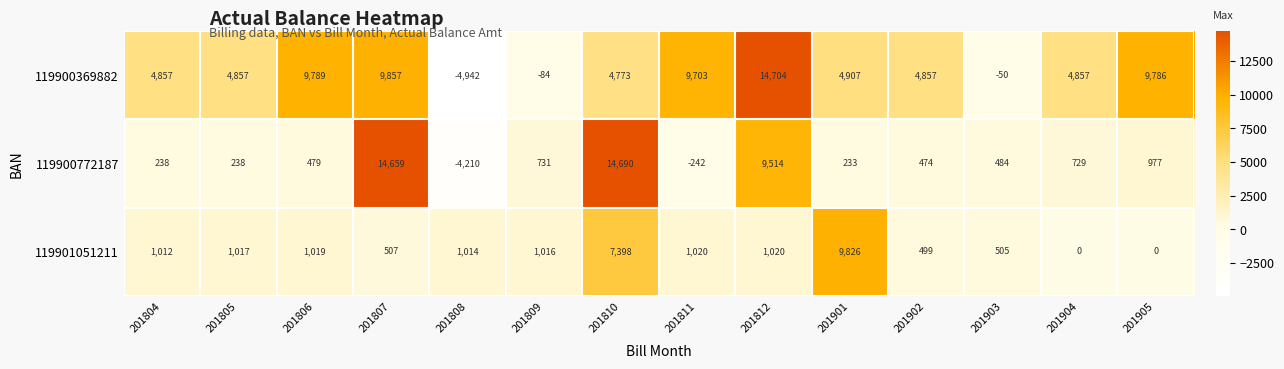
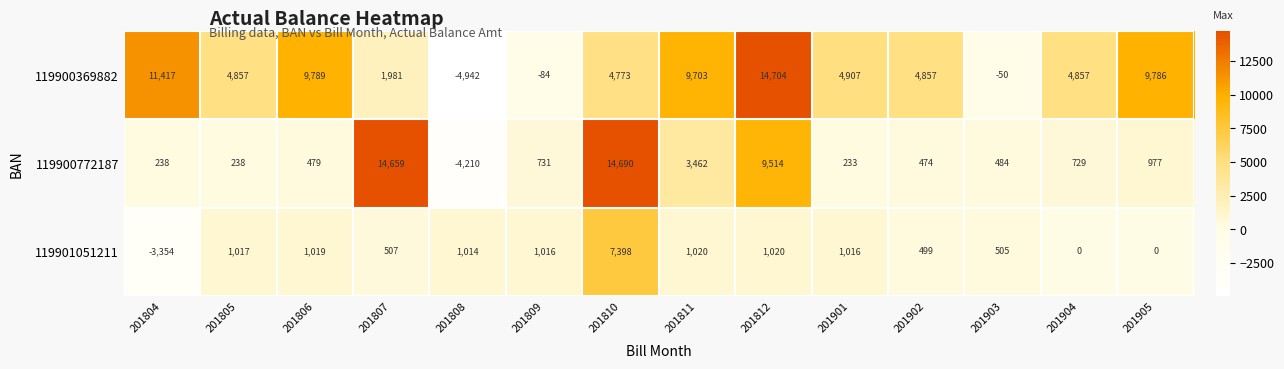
119900369882, 201804: 4,857 -> 11,417
119900369882, 201807: 9,857 -> 1,981
119900772187, 201811: -242 -> 3,462
119901051211, 201804: 1,012 -> -3,354
119901051211, 201901: 9,826 -> 1,016
